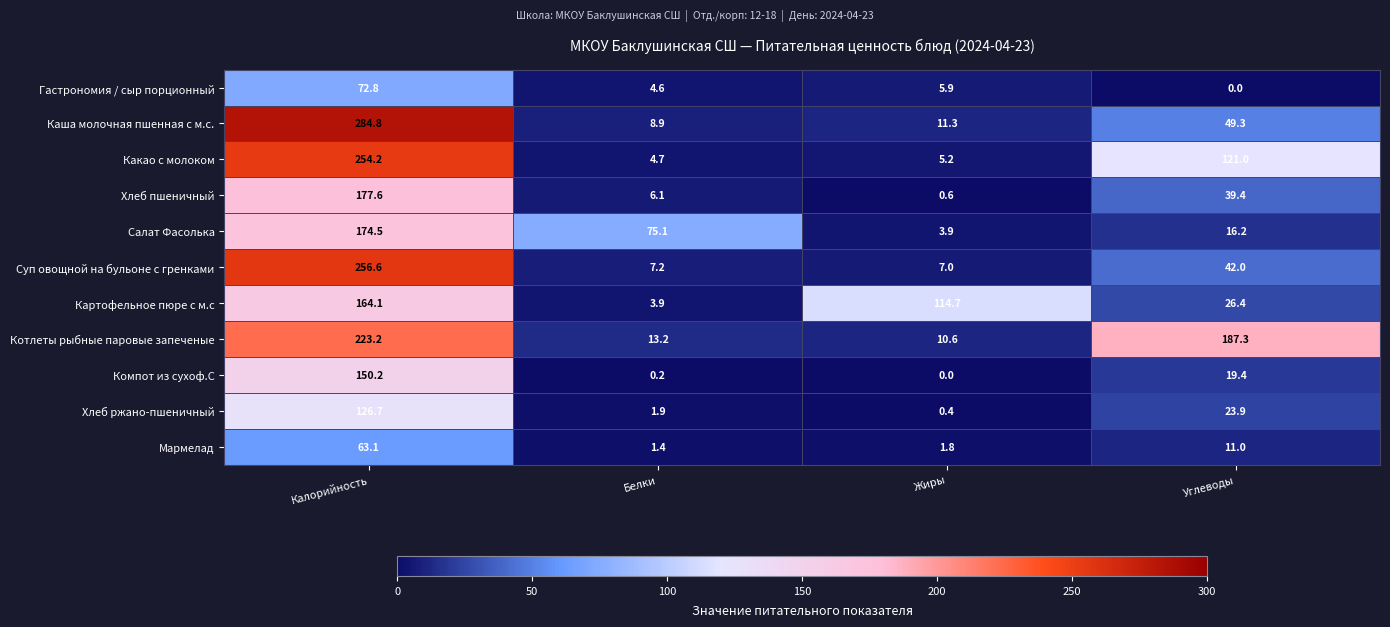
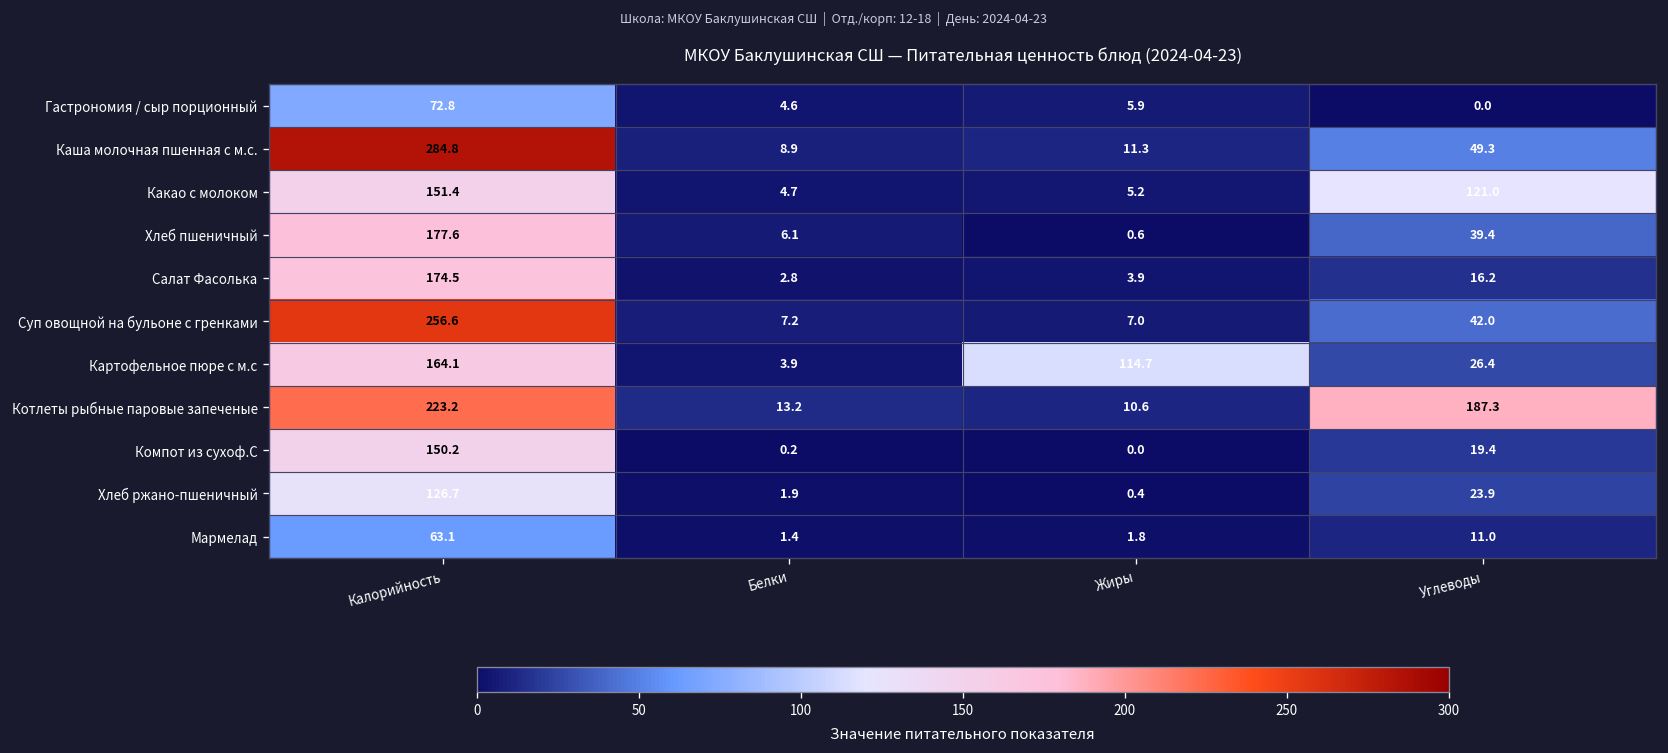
Какао с молоком, Калорийность: 254.2 -> 151.4
Салат Фасолька, Белки: 75.1 -> 2.8
